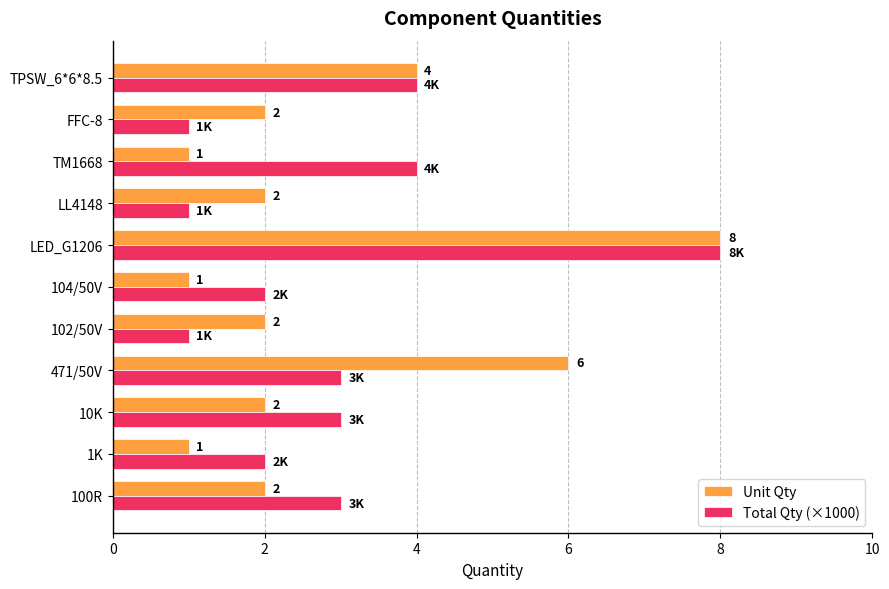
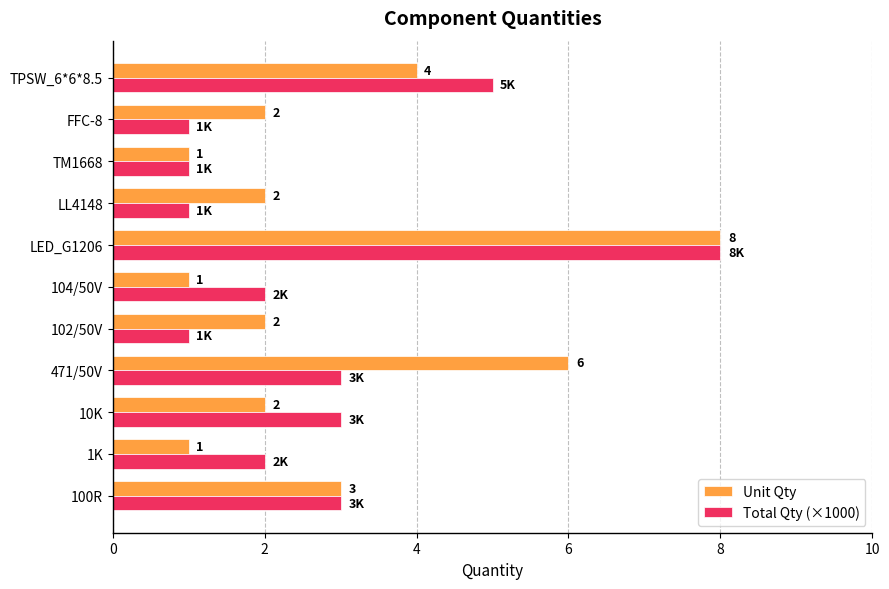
Total Qty (×1000), TPSW_6*6*8.5: 4K -> 5K
Total Qty (×1000), TM1668: 4K -> 1K
Unit Qty, 100R: 2 -> 3
